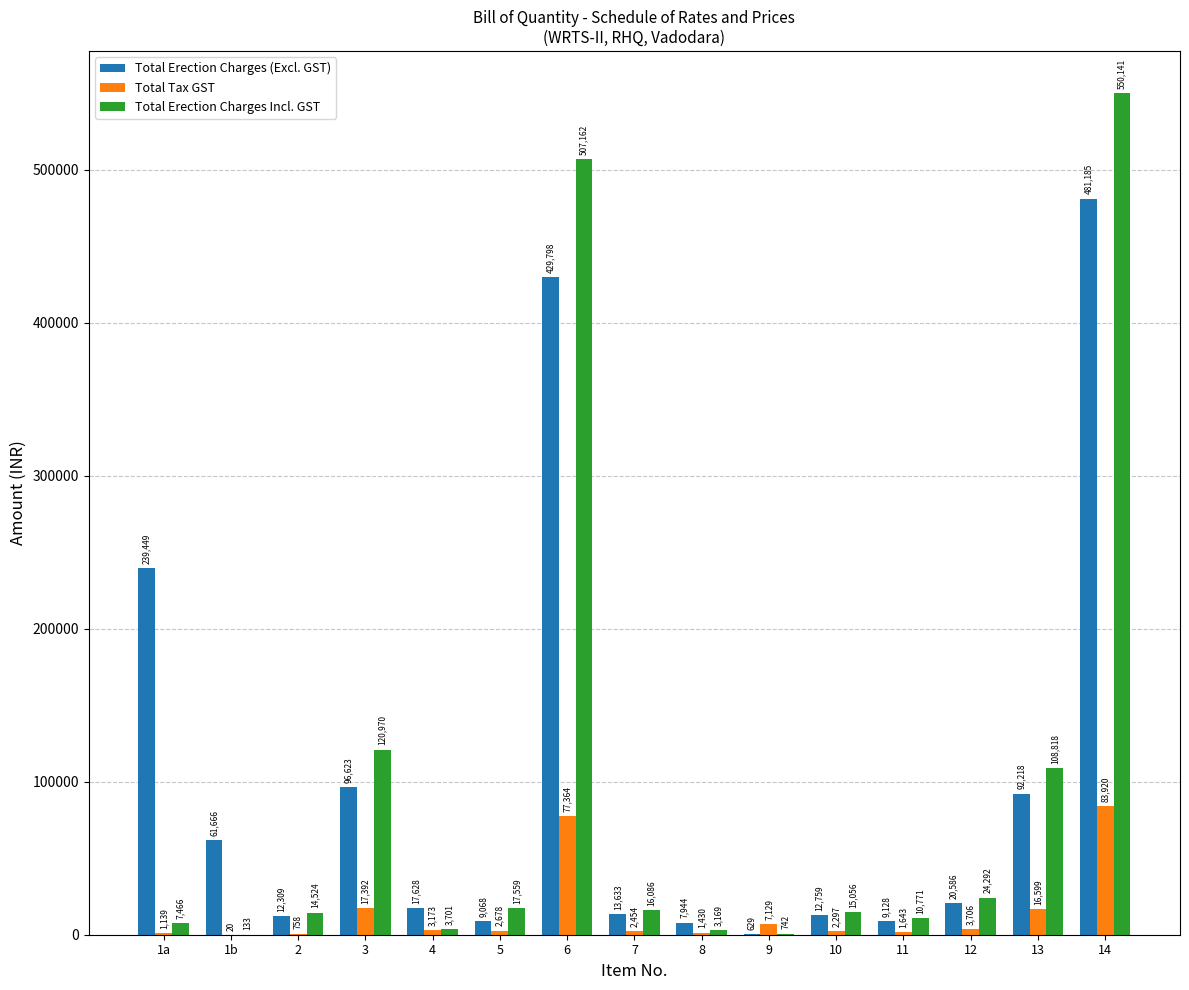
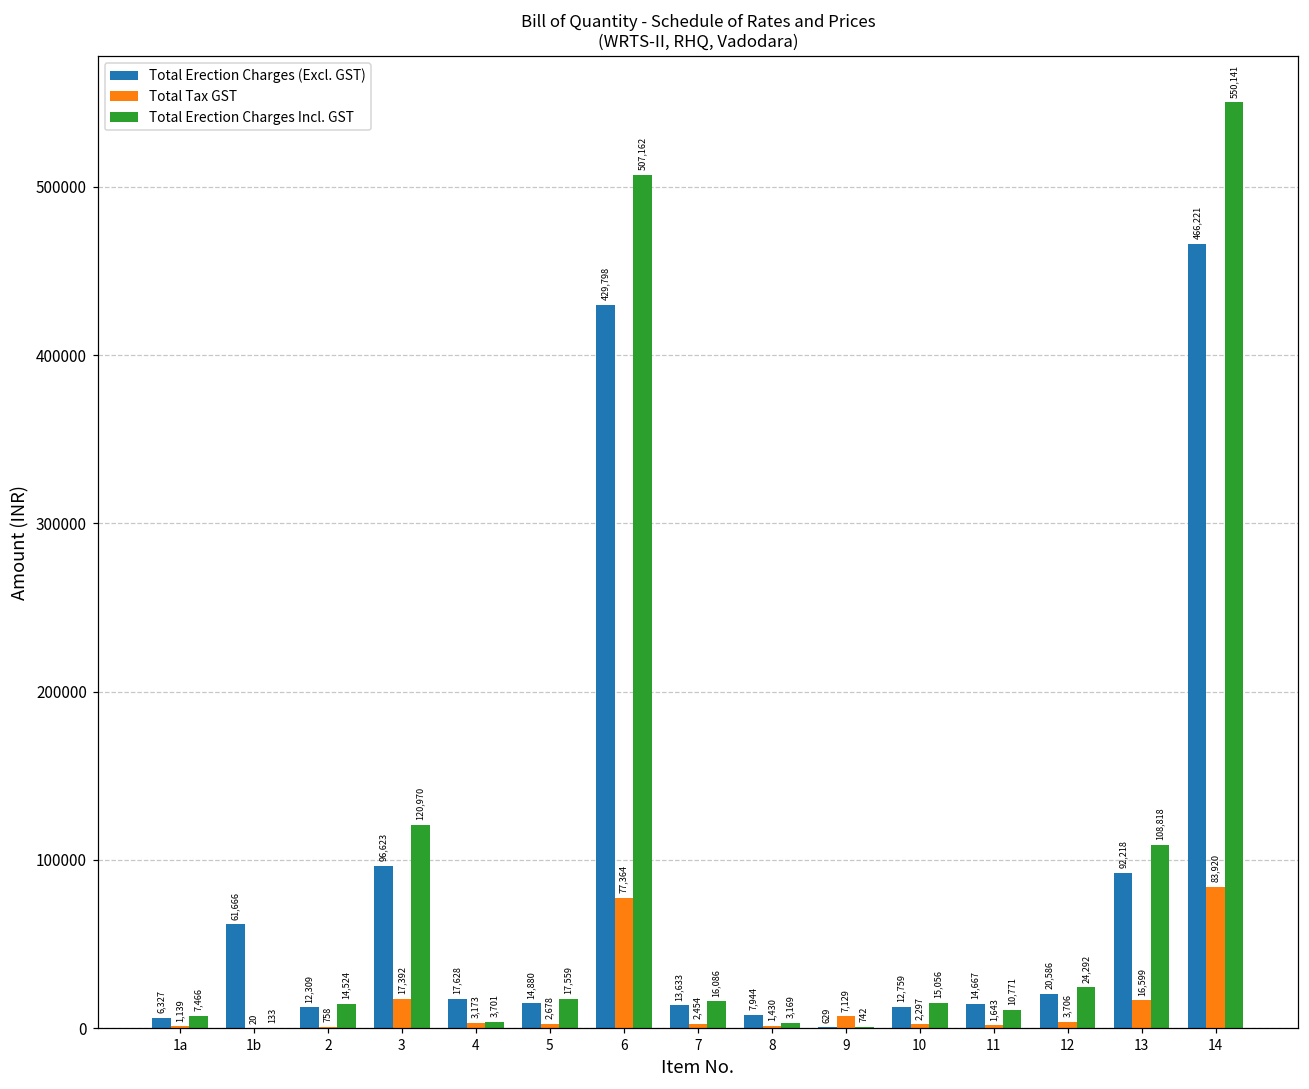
Total Erection Charges (Excl. GST), 1a: 239,449 -> 6,327
Total Erection Charges (Excl. GST), 5: 9,068 -> 14,880
Total Erection Charges (Excl. GST), 11: 9,128 -> 14,667
Total Erection Charges (Excl. GST), 14: 481,185 -> 466,221
